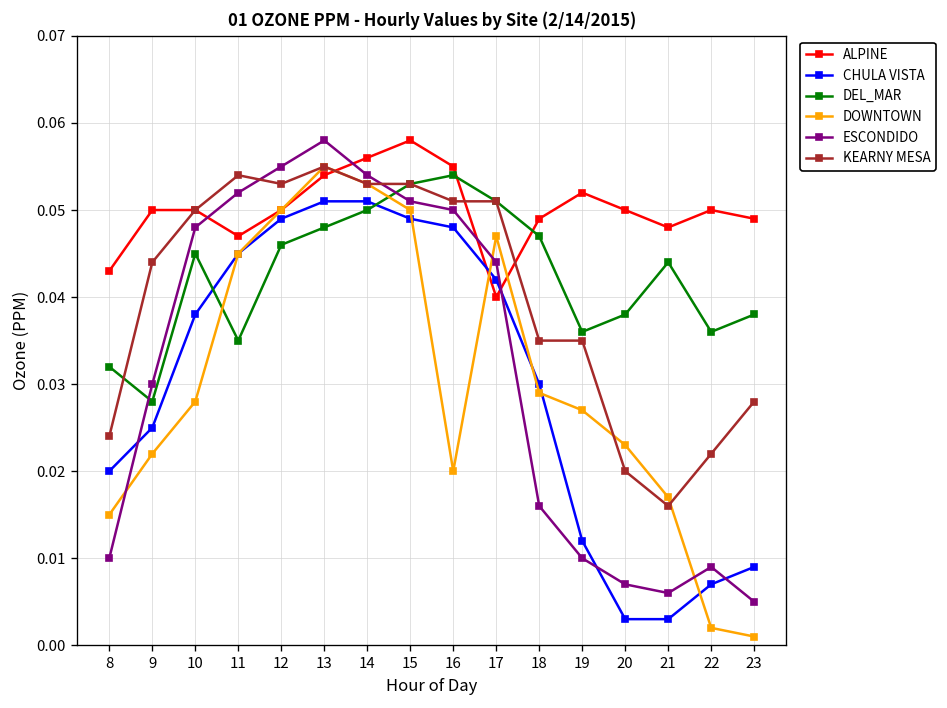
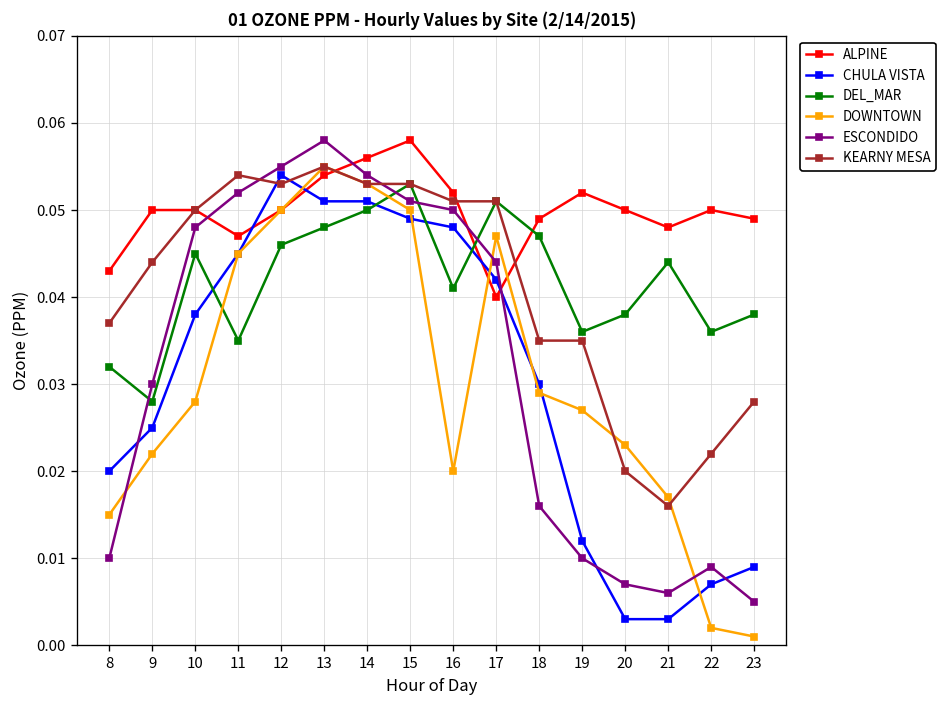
KEARNY MESA, 8: 0.024 -> 0.037
CHULA VISTA, 12: 0.049 -> 0.054
ALPINE, 16: 0.055 -> 0.052
DEL_MAR, 16: 0.054 -> 0.041
